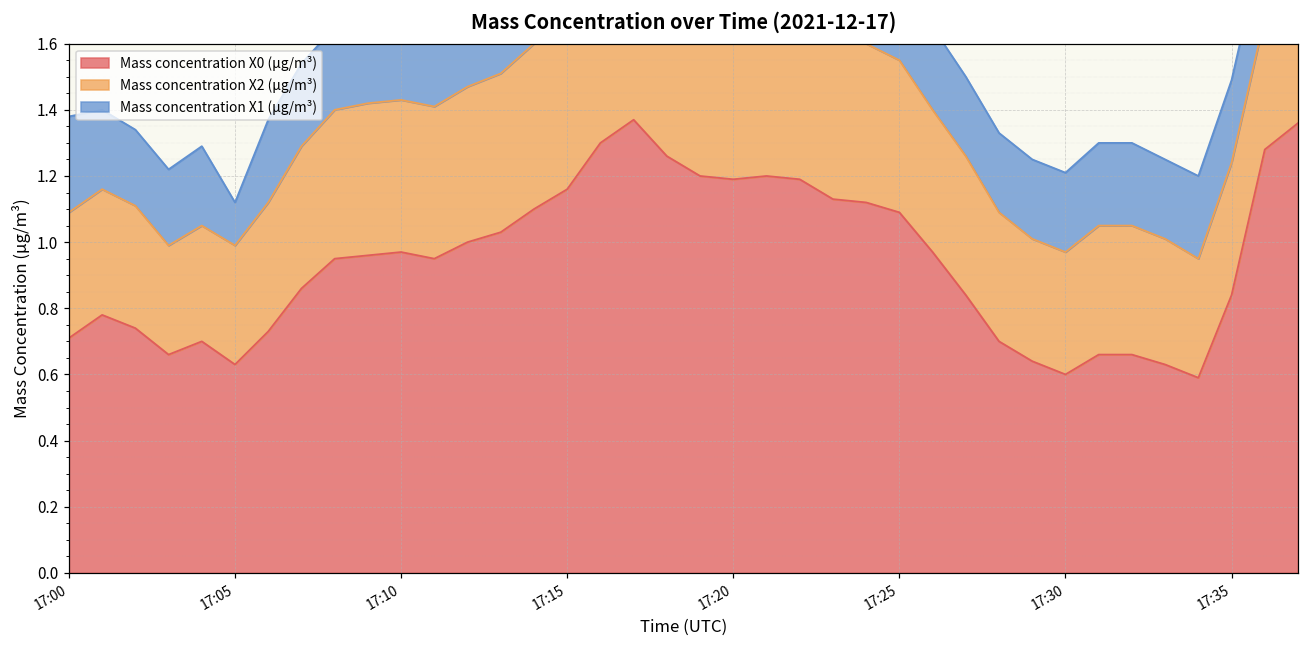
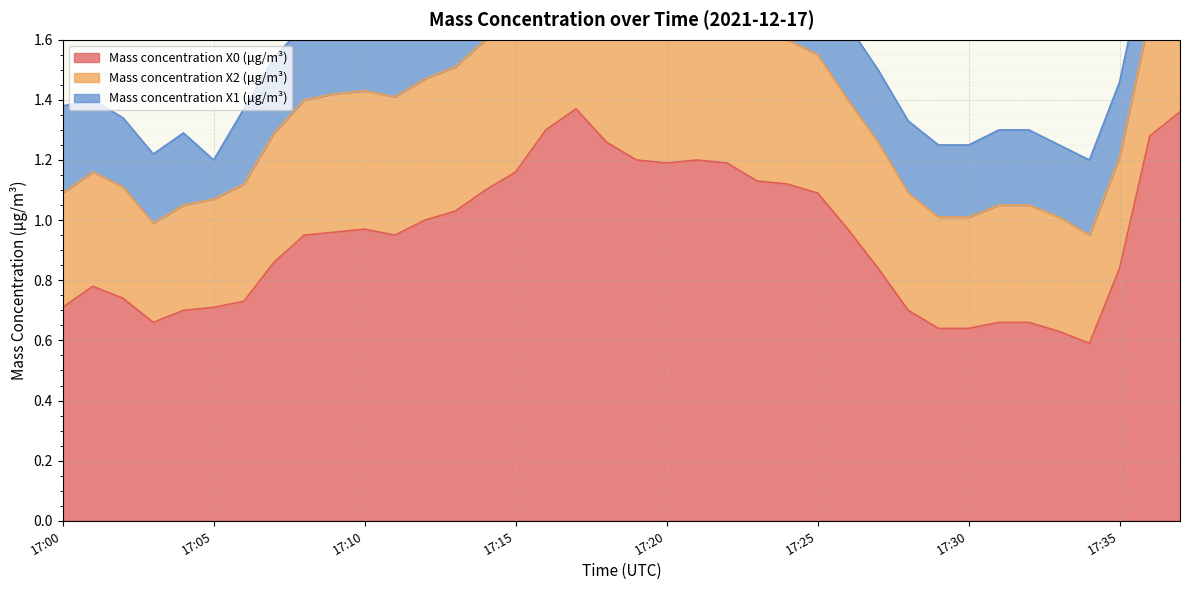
Mass concentration X0 (μg/m³), 17:05: 0.63 -> 0.71
Mass concentration X0 (μg/m³), 17:30: 0.60 -> 0.64
Mass concentration X2 (μg/m³), 17:35: 0.40 -> 0.37
